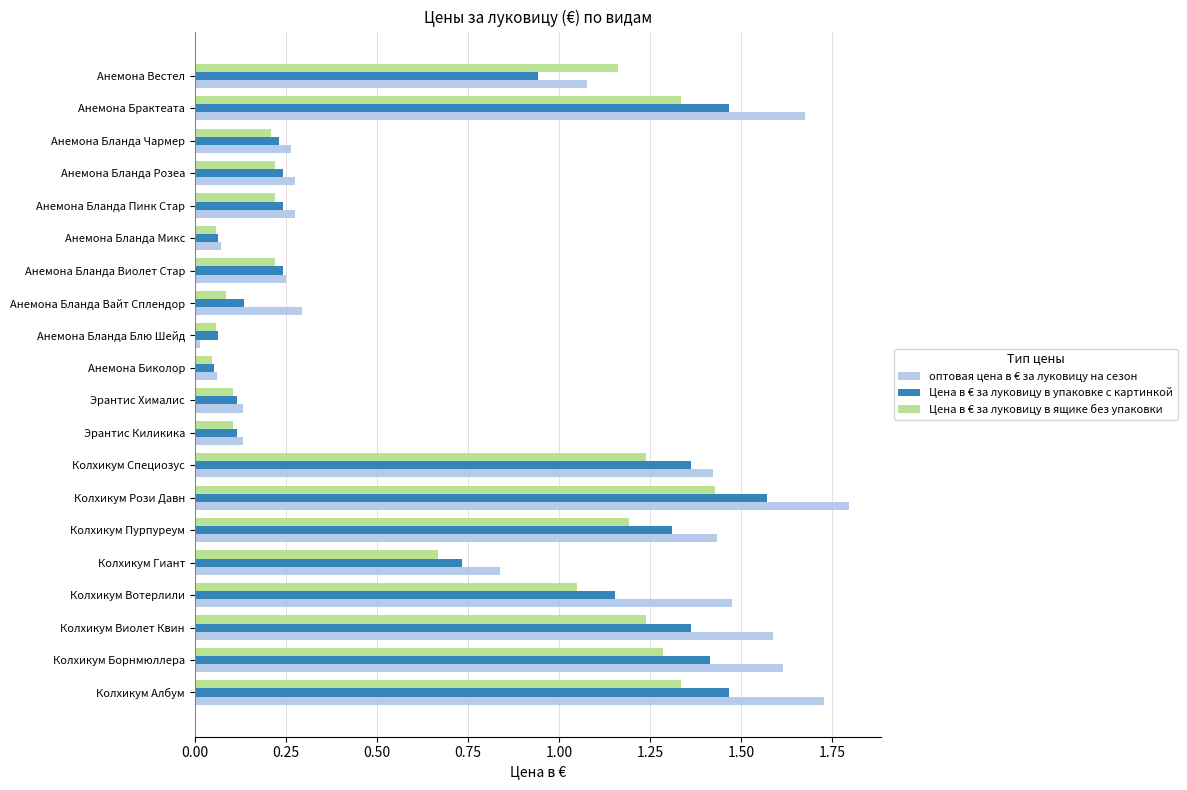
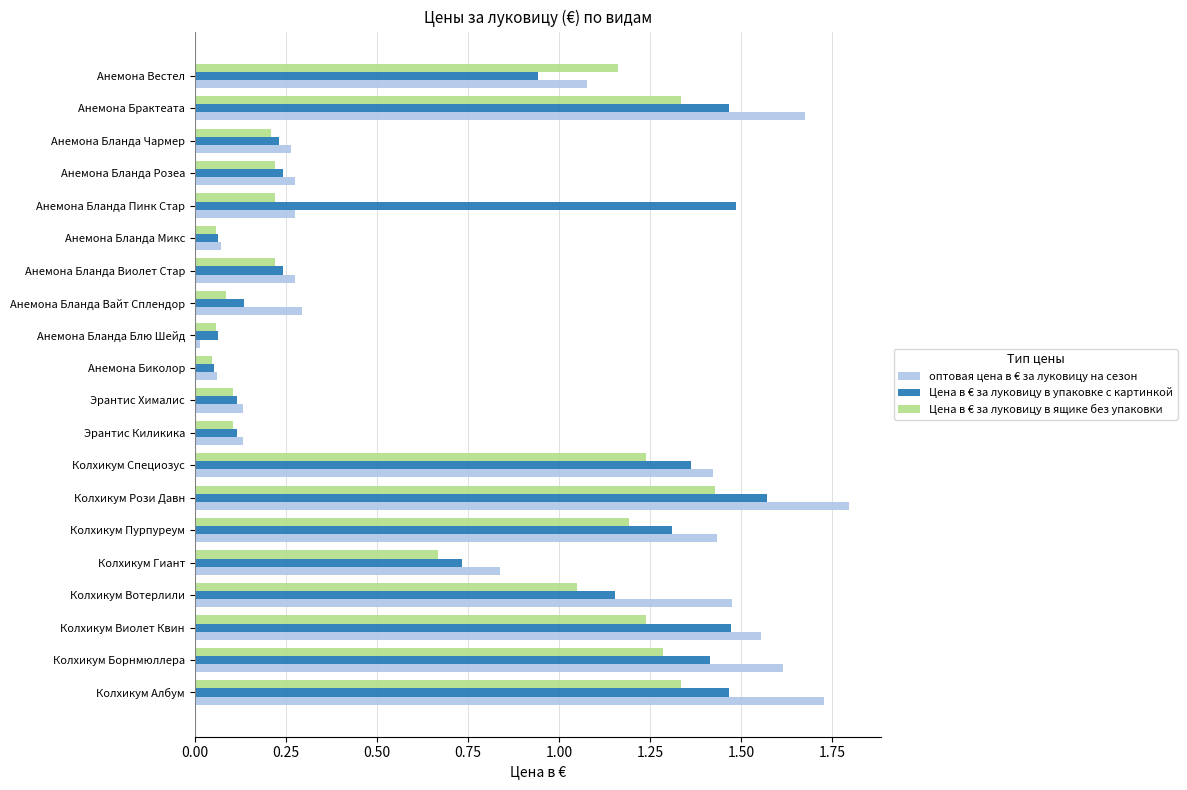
Цена в € за луковицу в упаковке с картинкой, Анемона Бланда Пинк Стар: 0.24 -> 1.49
оптовая цена в € за луковицу на сезон, Анемона Бланда Виолет Стар: 0.25 -> 0.28
Цена в € за луковицу в упаковке с картинкой, Колхикум Виолет Квин: 1.36 -> 1.47
оптовая цена в € за луковицу на сезон, Колхикум Виолет Квин: 1.59 -> 1.56
